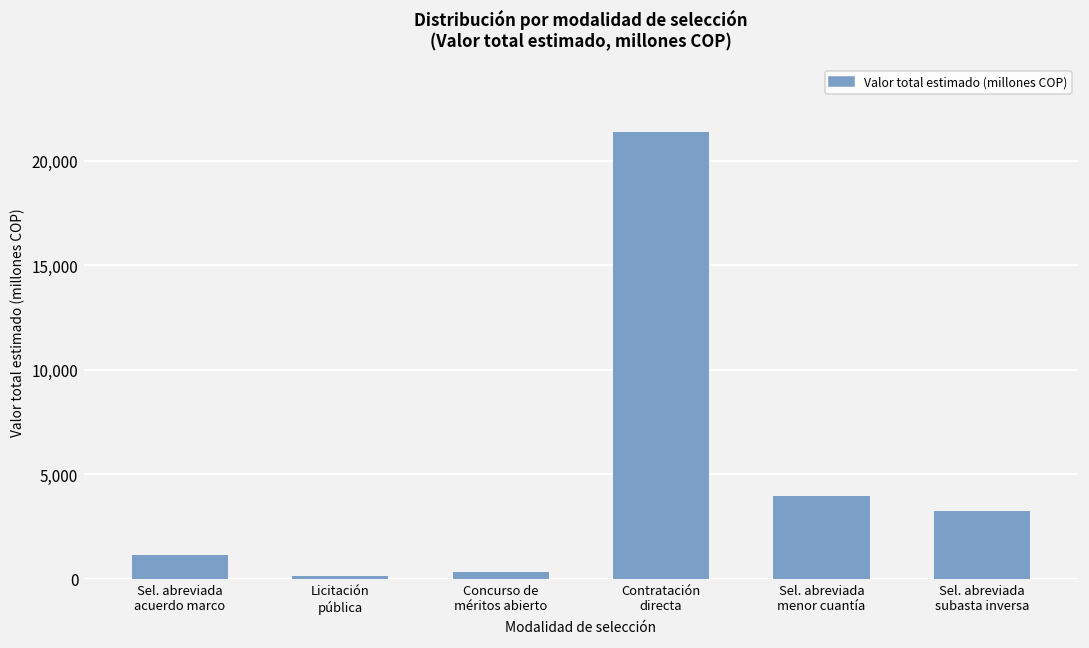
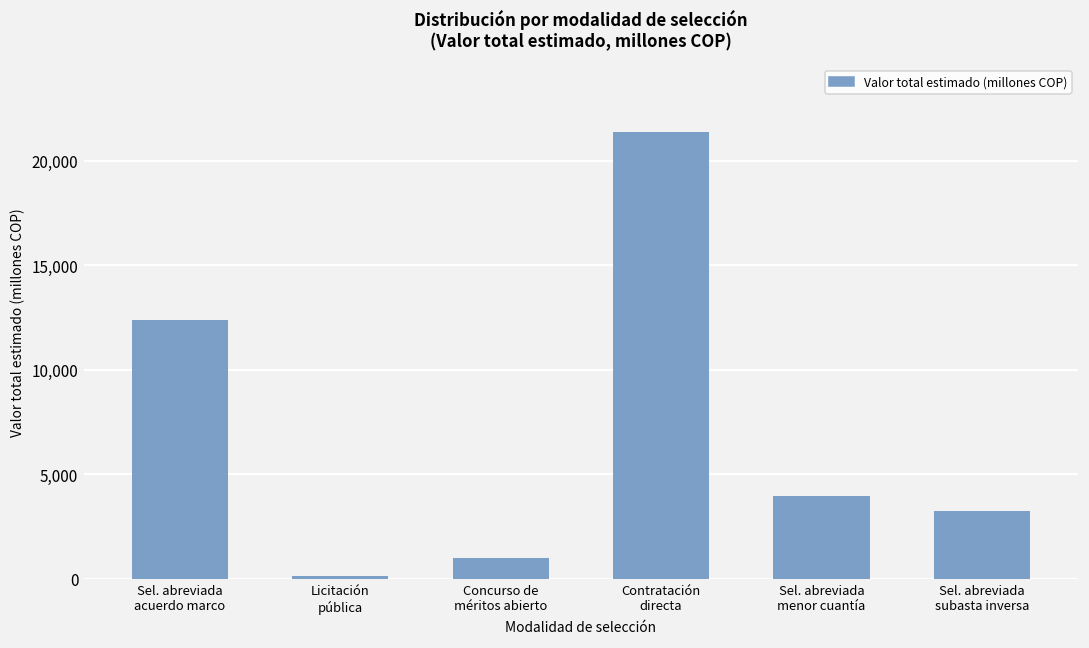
Sel. abreviada acuerdo marco: 1,100 -> 12,400
Concurso de méritos abierto: 300 -> 1,000
